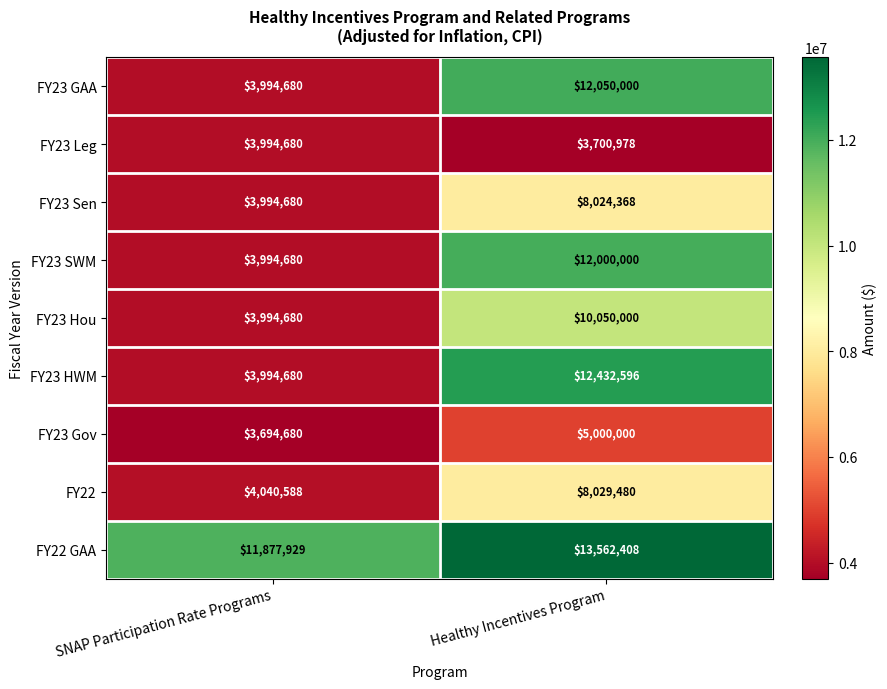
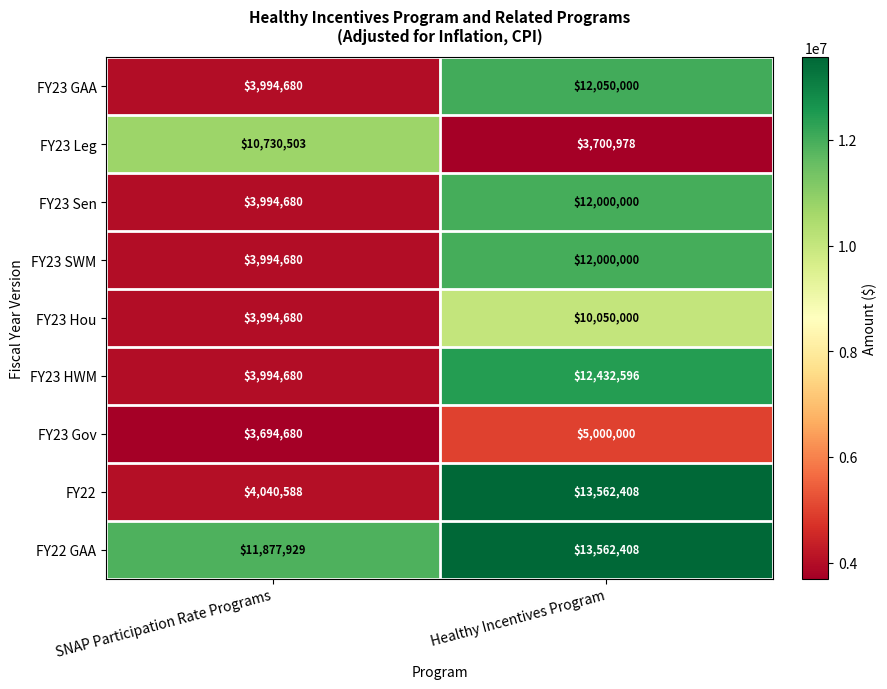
FY23 Leg, SNAP Participation Rate Programs: $3,994,680 -> $10,730,503
FY23 Sen, Healthy Incentives Program: $8,024,368 -> $12,000,000
FY22, Healthy Incentives Program: $8,029,480 -> $13,562,408
